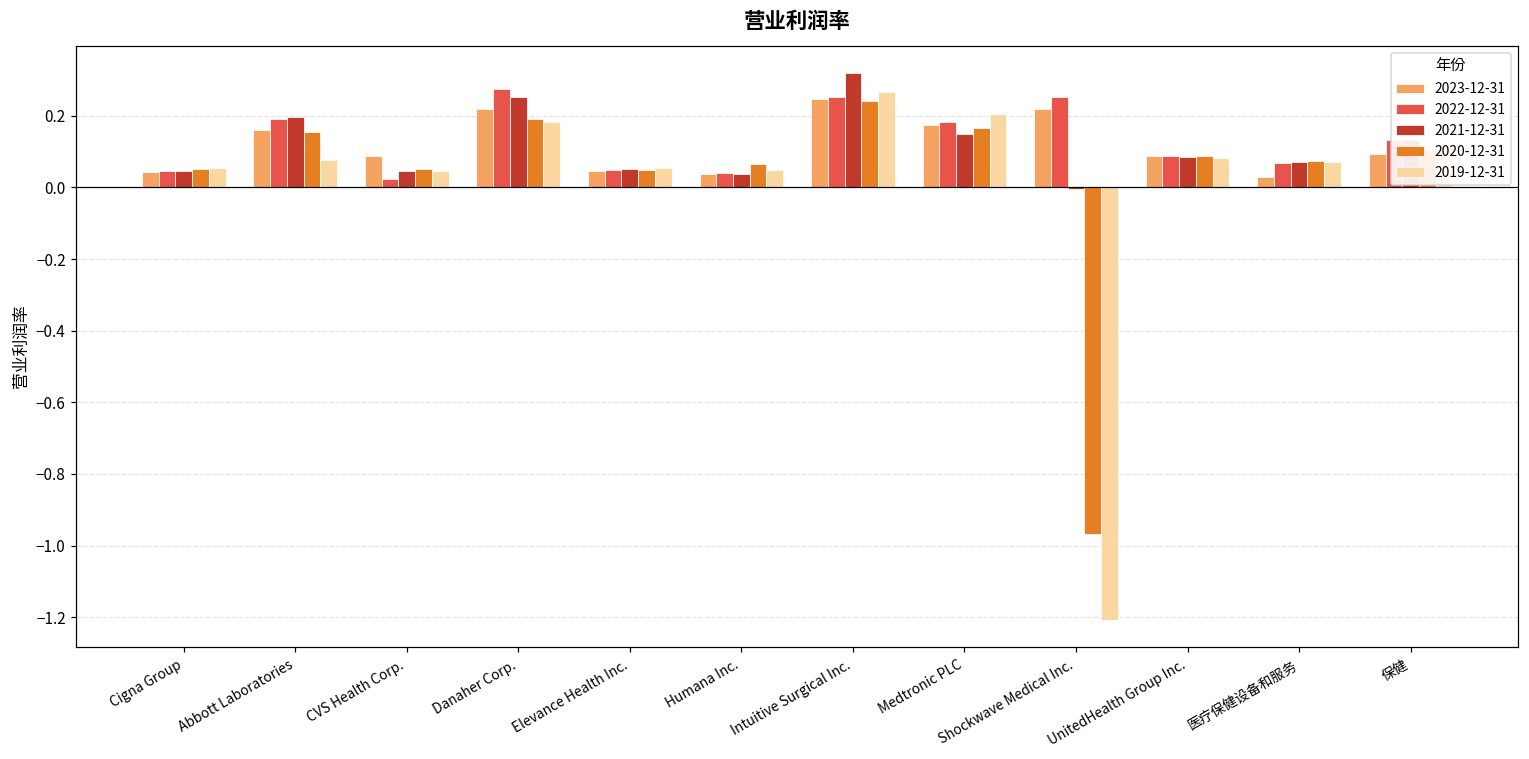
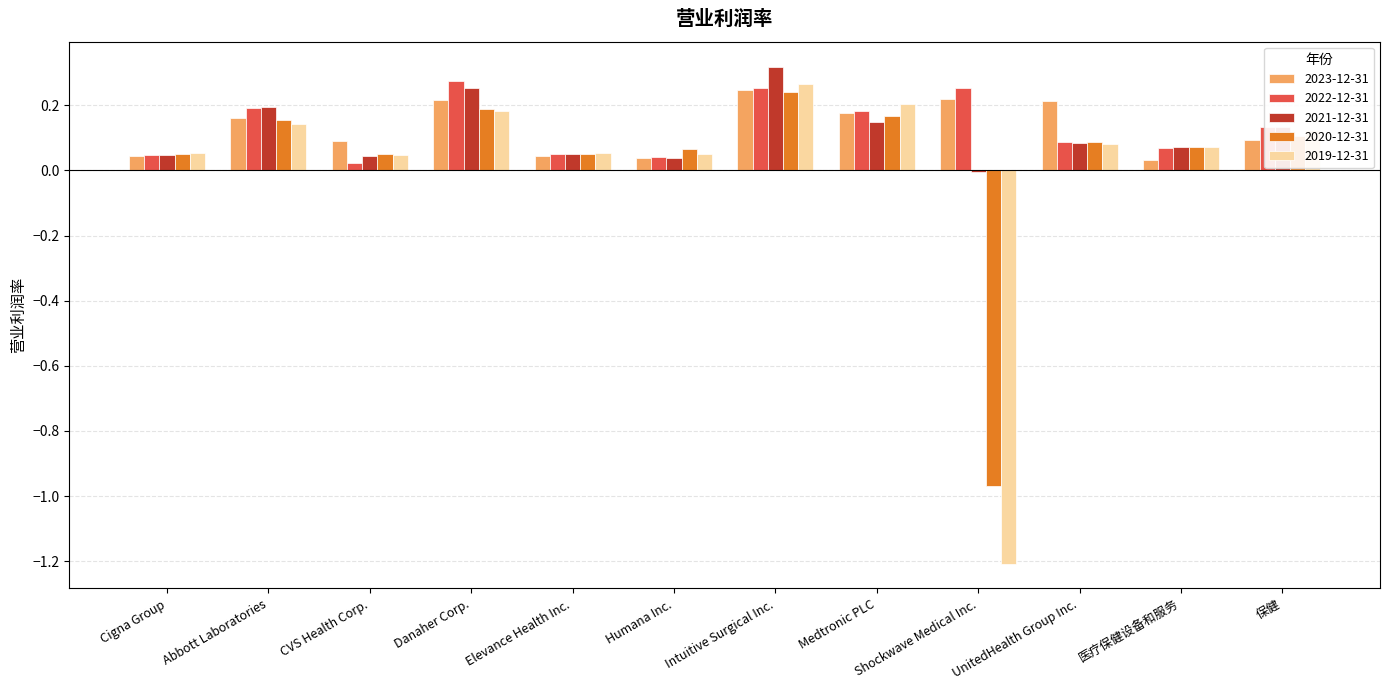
2019-12-31, Abbott Laboratories: 0.08 -> 0.14
2023-12-31, UnitedHealth Group Inc.: 0.09 -> 0.21
